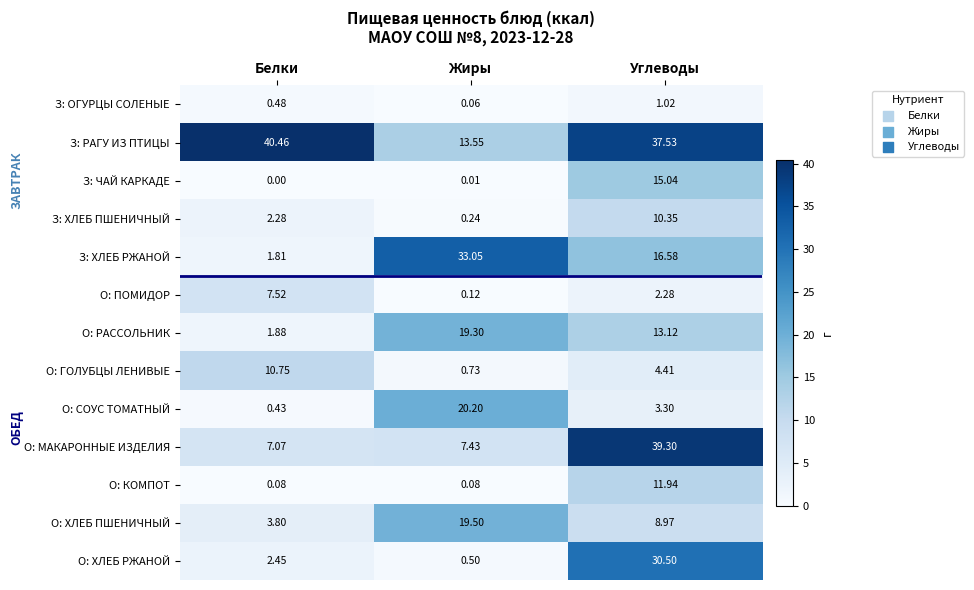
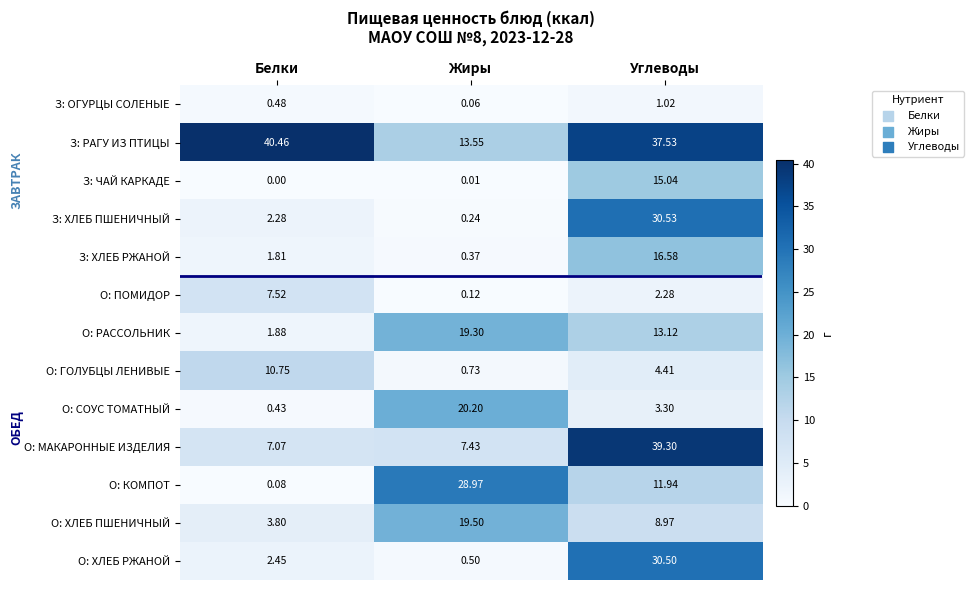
З: ХЛЕБ ПШЕНИЧНЫЙ, Углеводы: 10.35 -> 30.53
З: ХЛЕБ РЖАНОЙ, Жиры: 33.05 -> 0.37
О: КОМПОТ, Жиры: 0.08 -> 28.97
